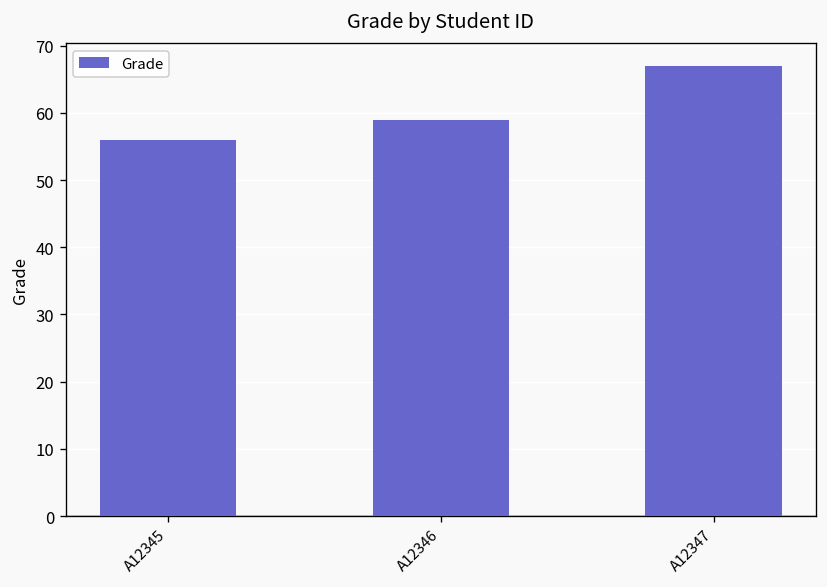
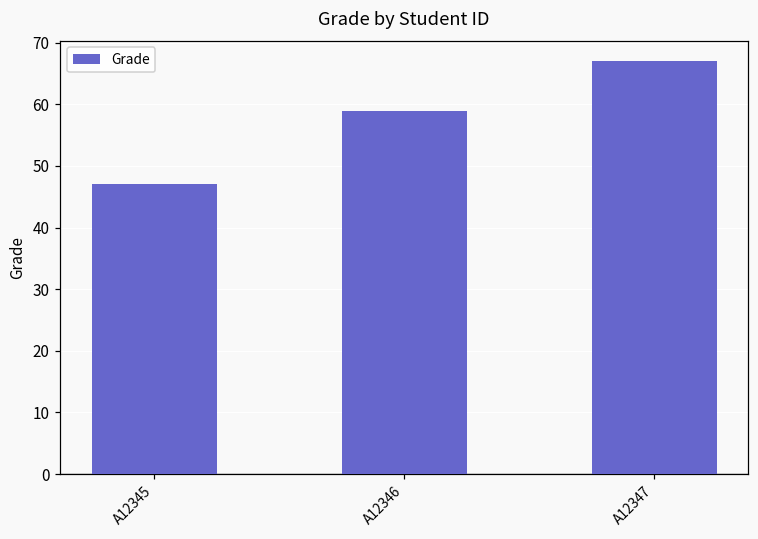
A12345: 56 -> 47
